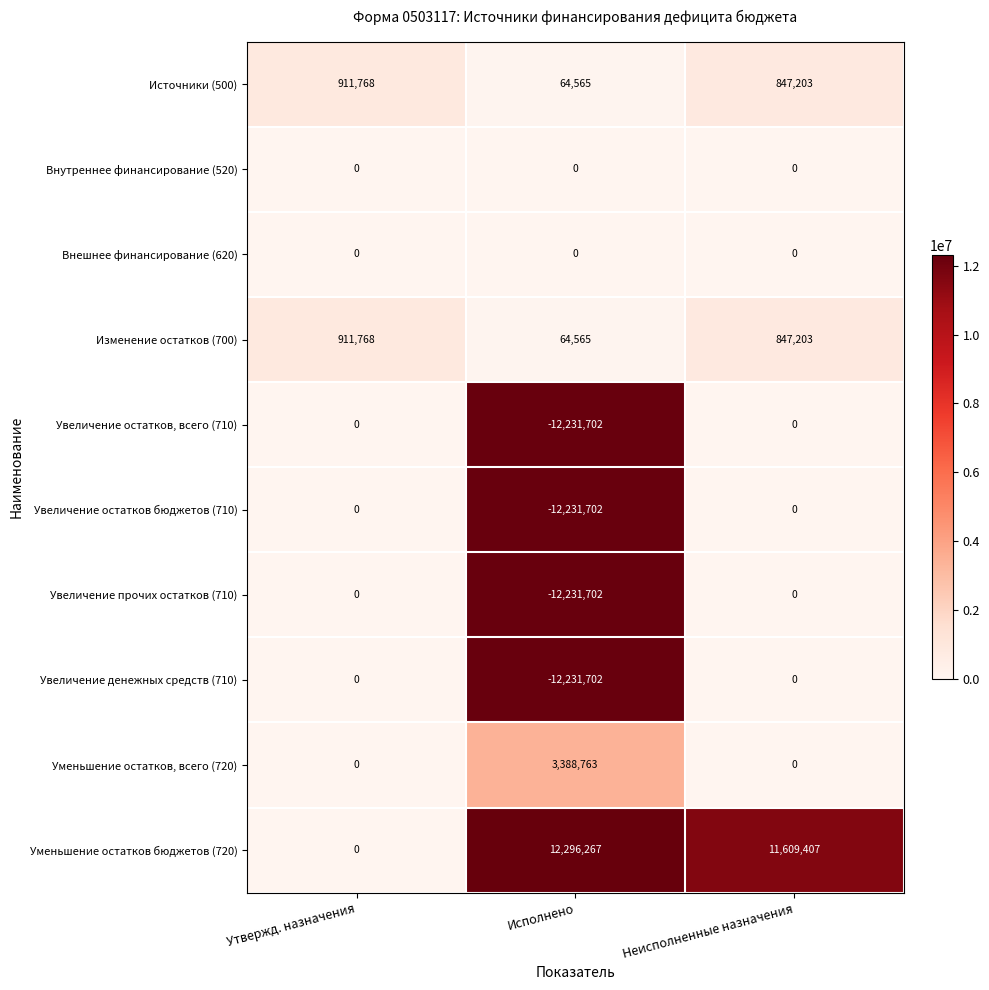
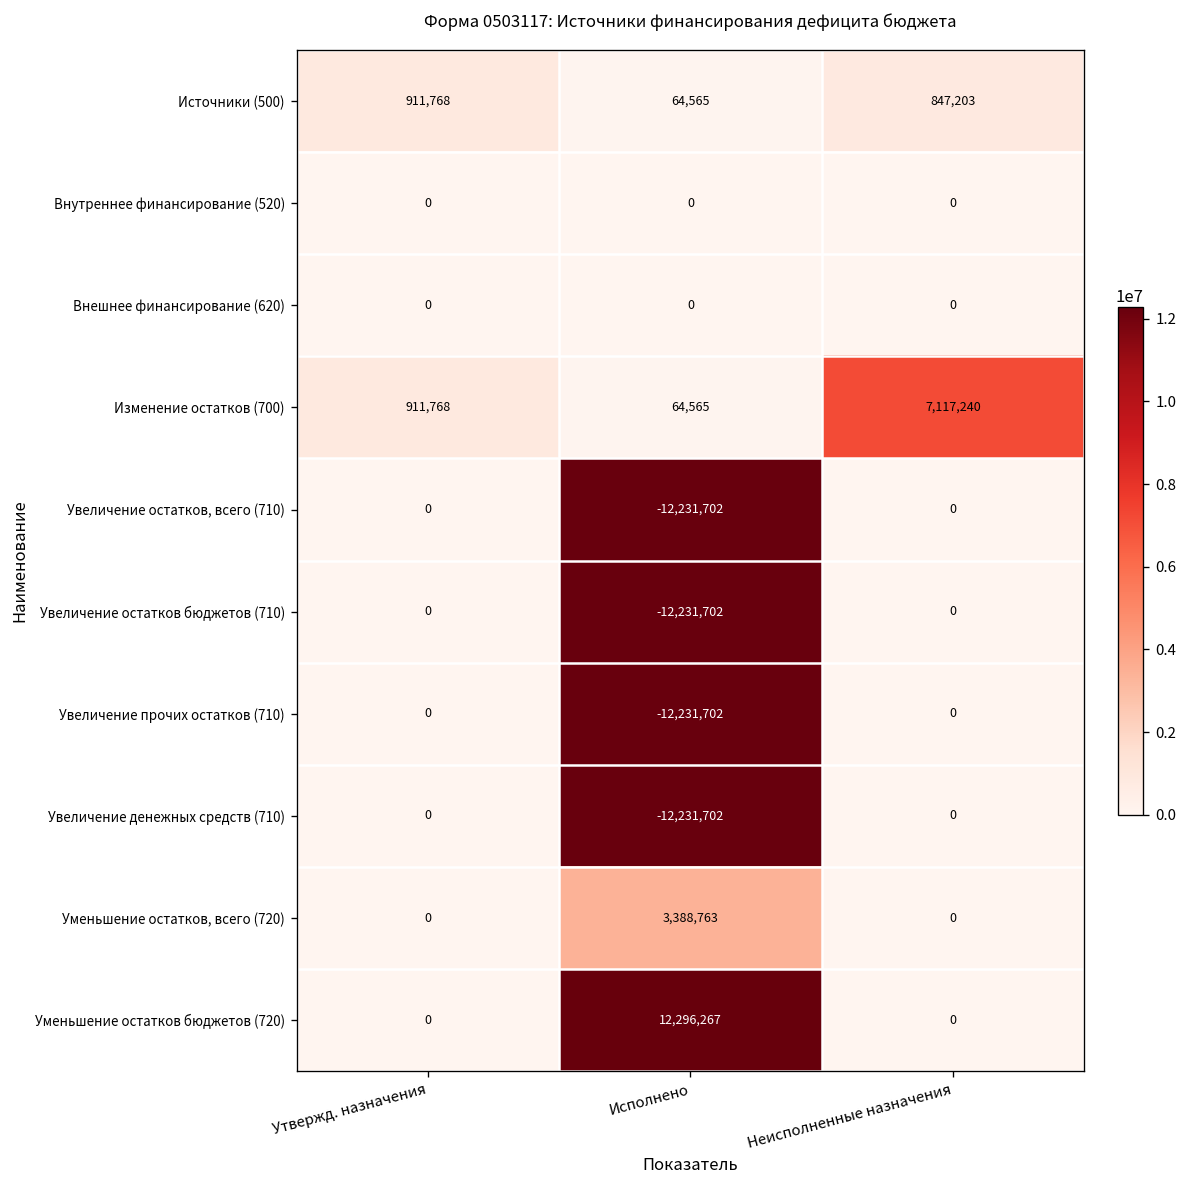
Изменение остатков (700), Неисполненные назначения: 847,203 -> 7,117,240
Уменьшение остатков бюджетов (720), Неисполненные назначения: 11,609,407 -> 0
